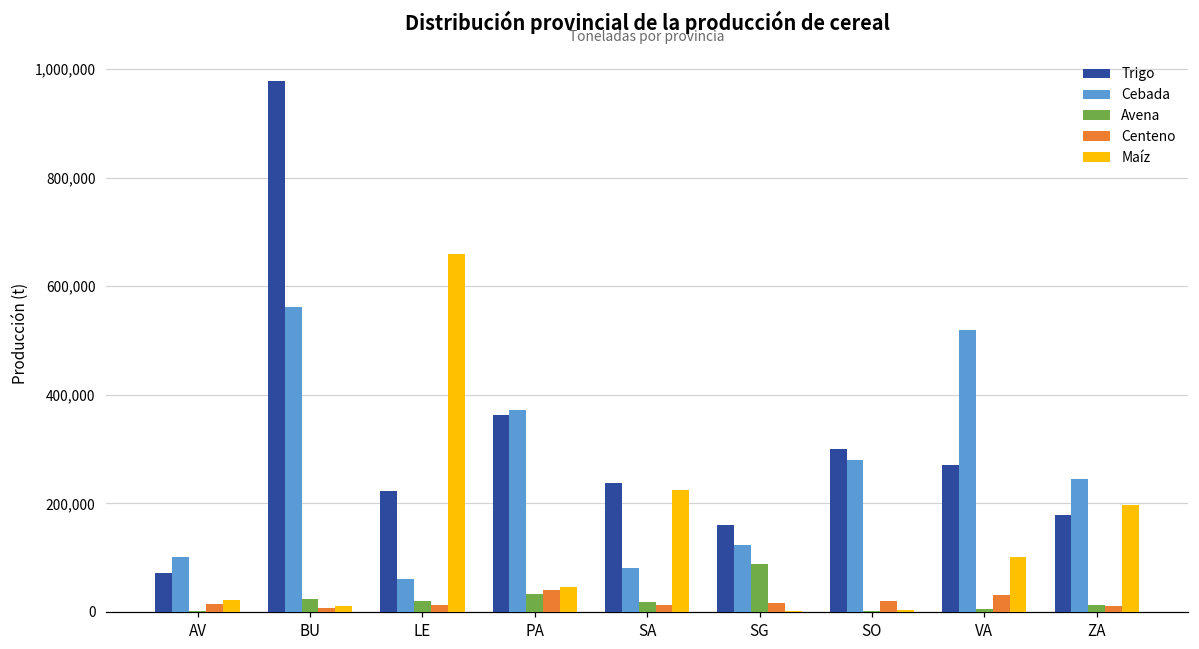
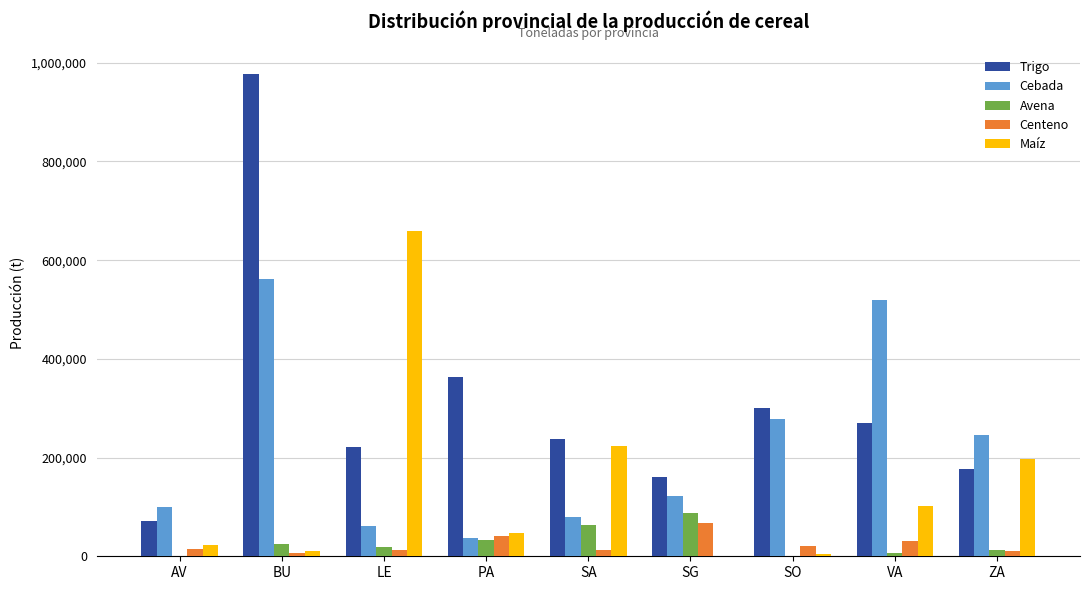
Cebada, PA: 370,000 -> 40,000
Avena, SA: 20,000 -> 60,000
Centeno, SG: 20,000 -> 70,000
